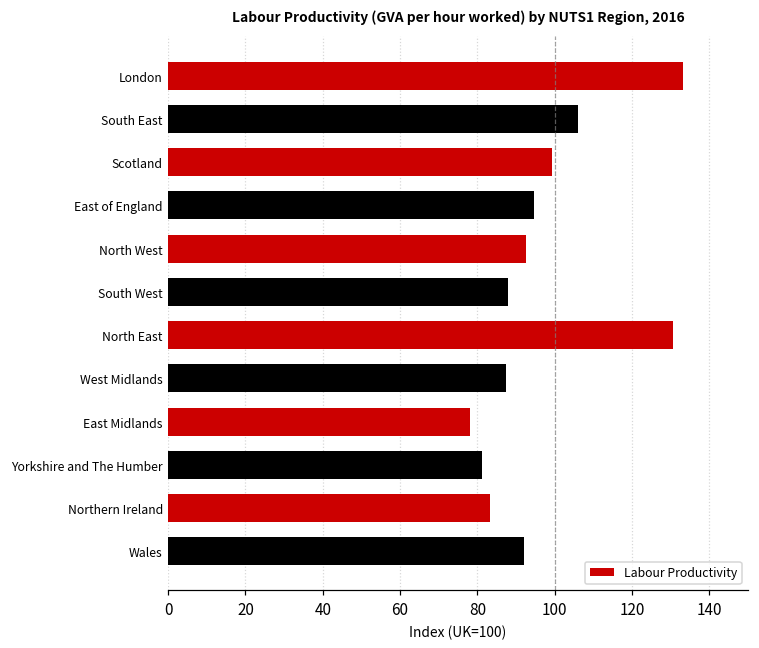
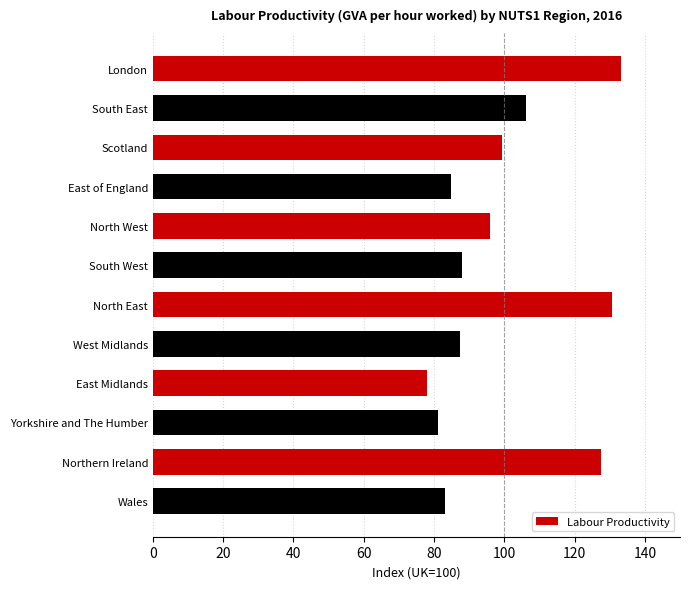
East of England: 95 -> 85
North West: 93 -> 96
Northern Ireland: 83 -> 128
Wales: 92 -> 83
